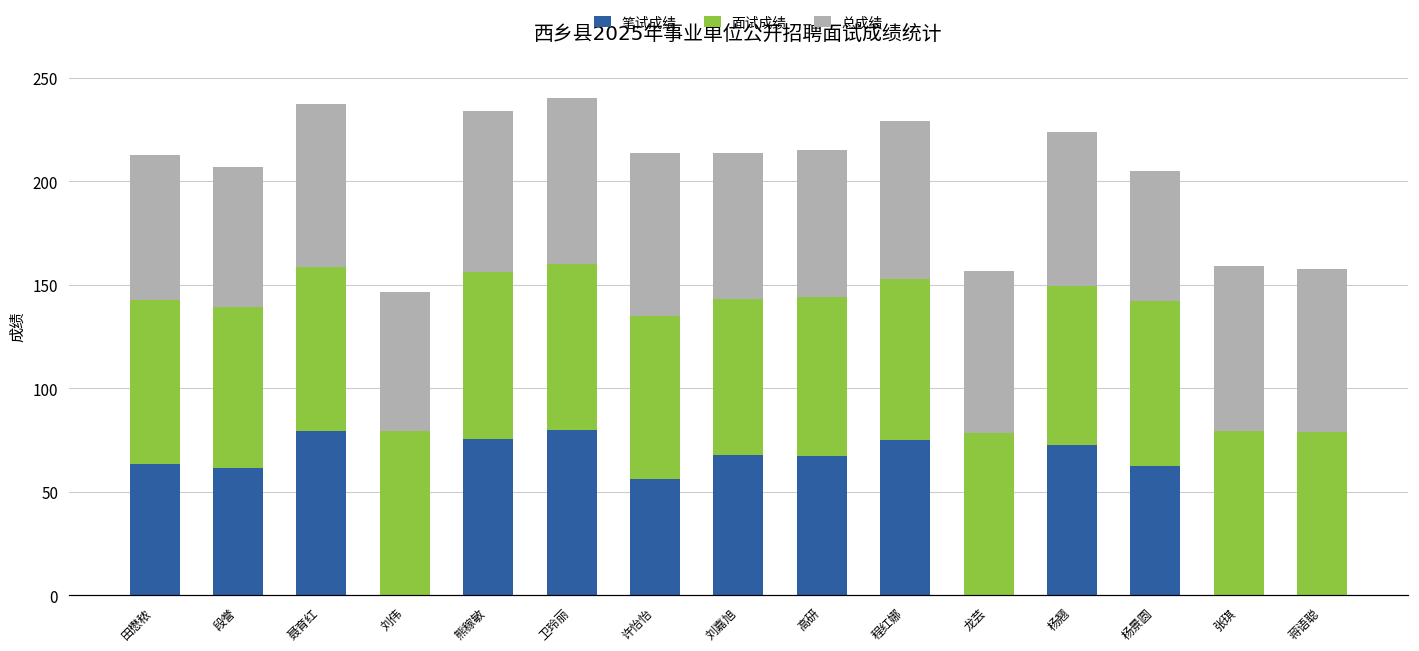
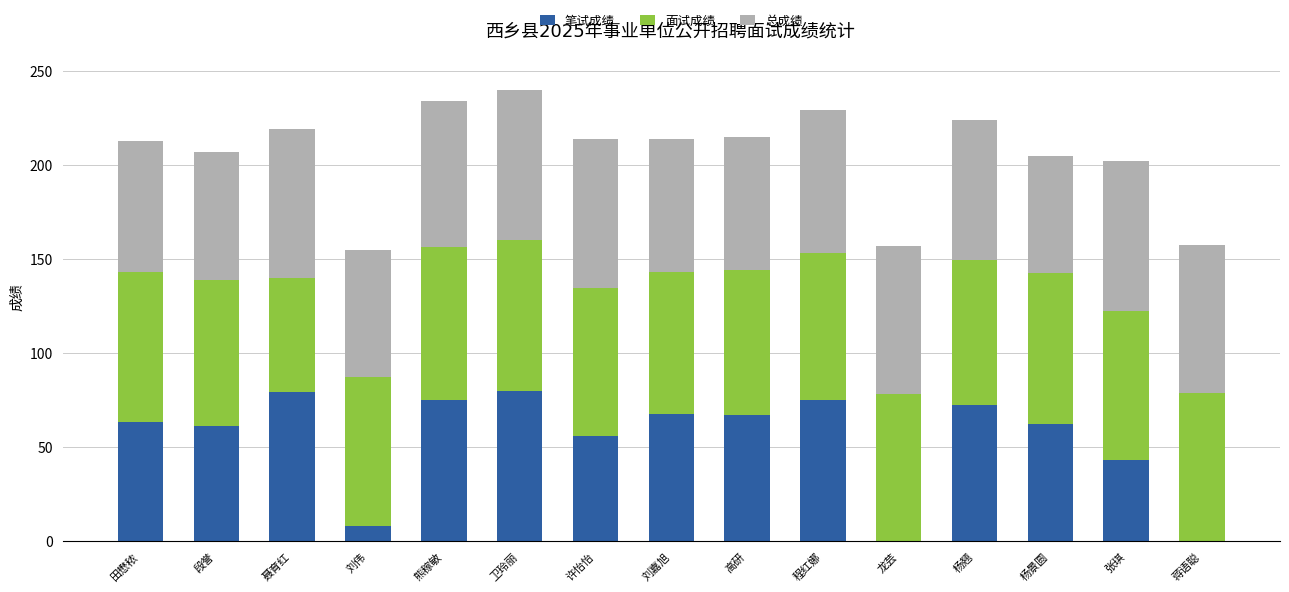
面试成绩, 聂育红: 79 -> 61
笔试成绩, 刘伟: 0 -> 8
笔试成绩, 张琪: 0 -> 43
